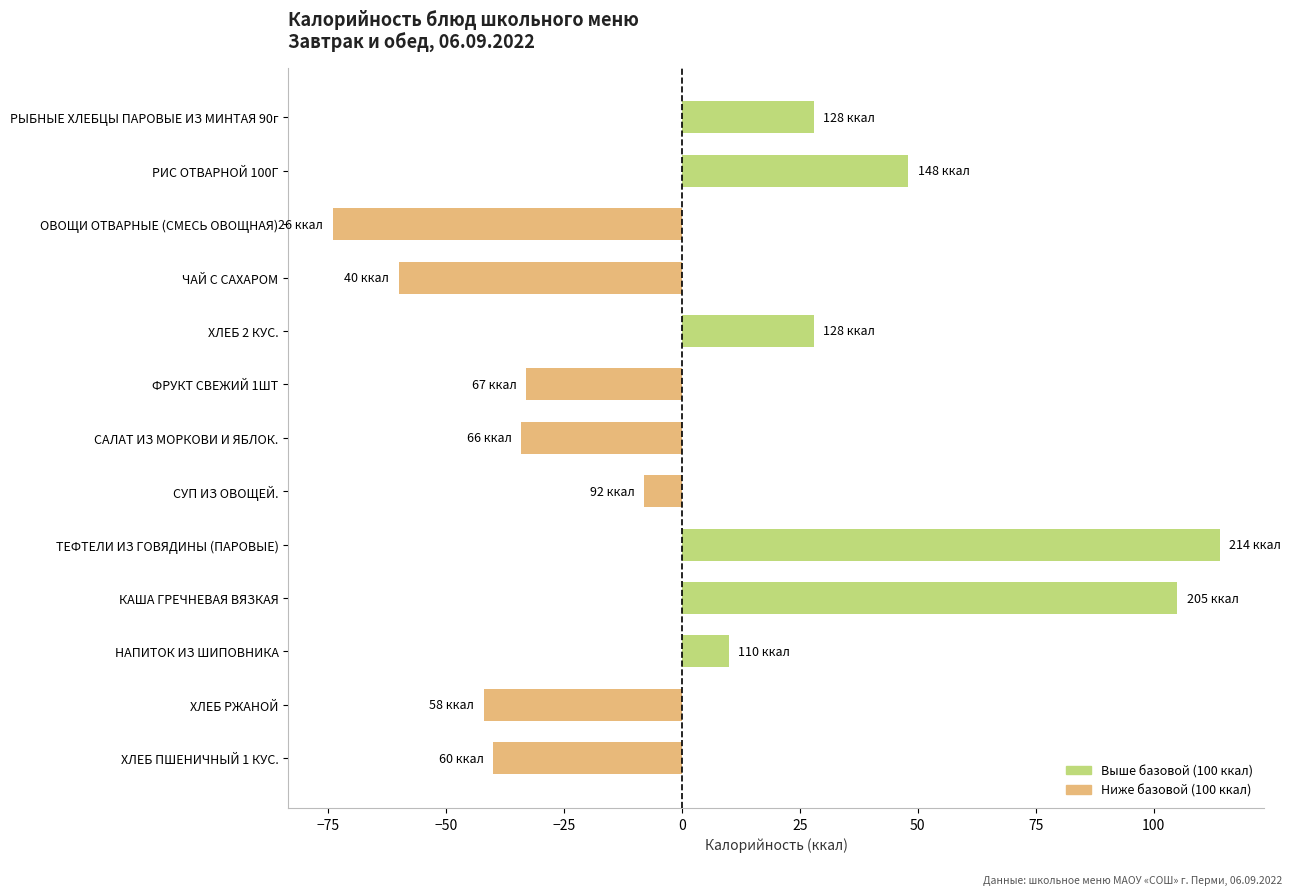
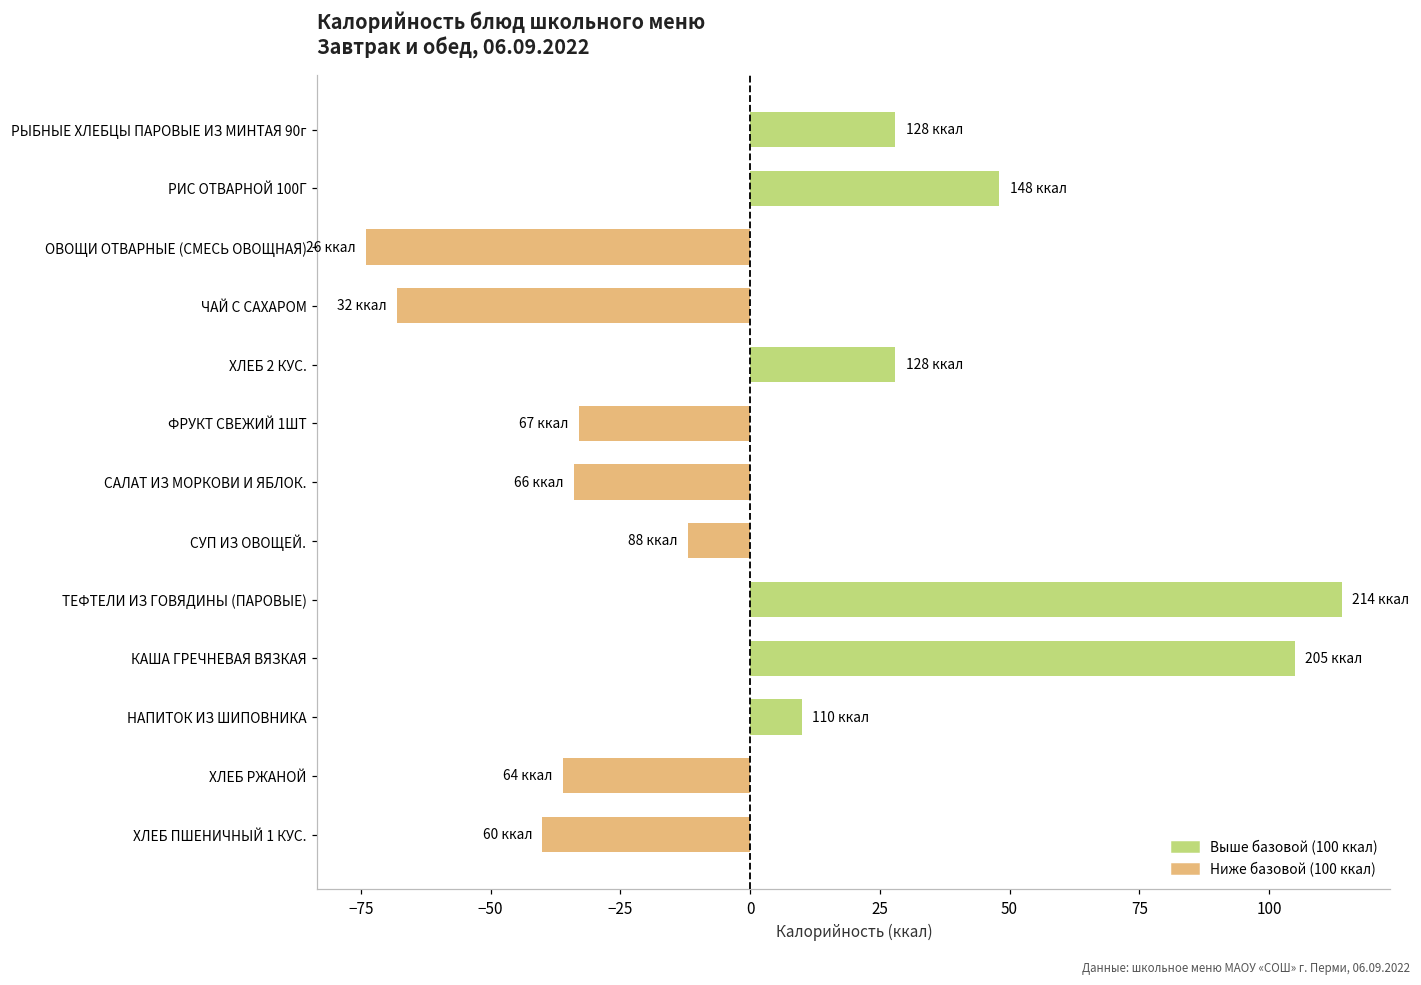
ЧАЙ С САХАРОМ: 40 -> 32
СУП ИЗ ОВОЩЕЙ.: 92 -> 88
ХЛЕБ РЖАНОЙ: 58 -> 64
